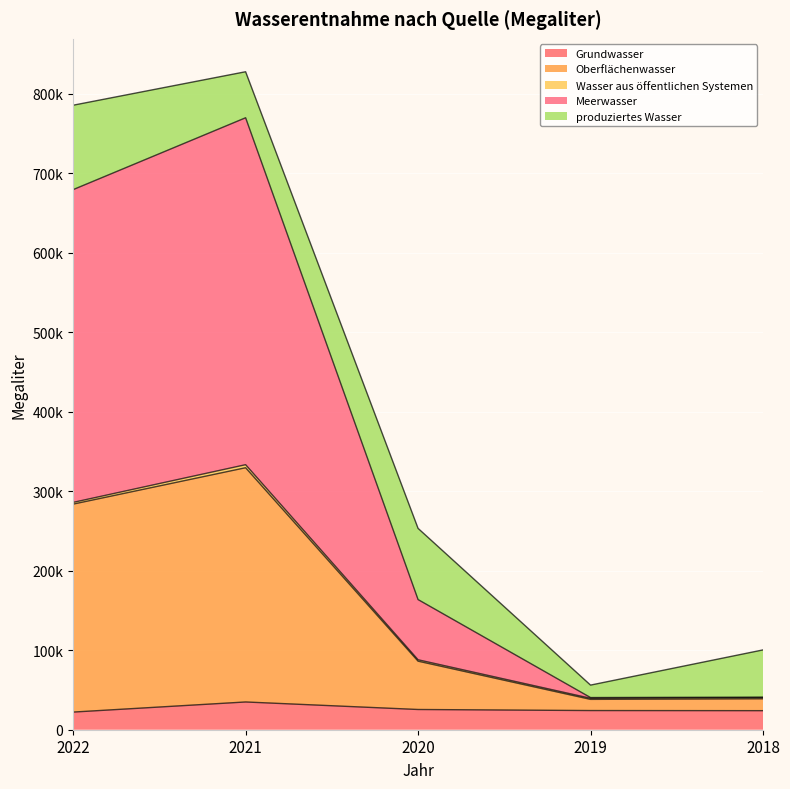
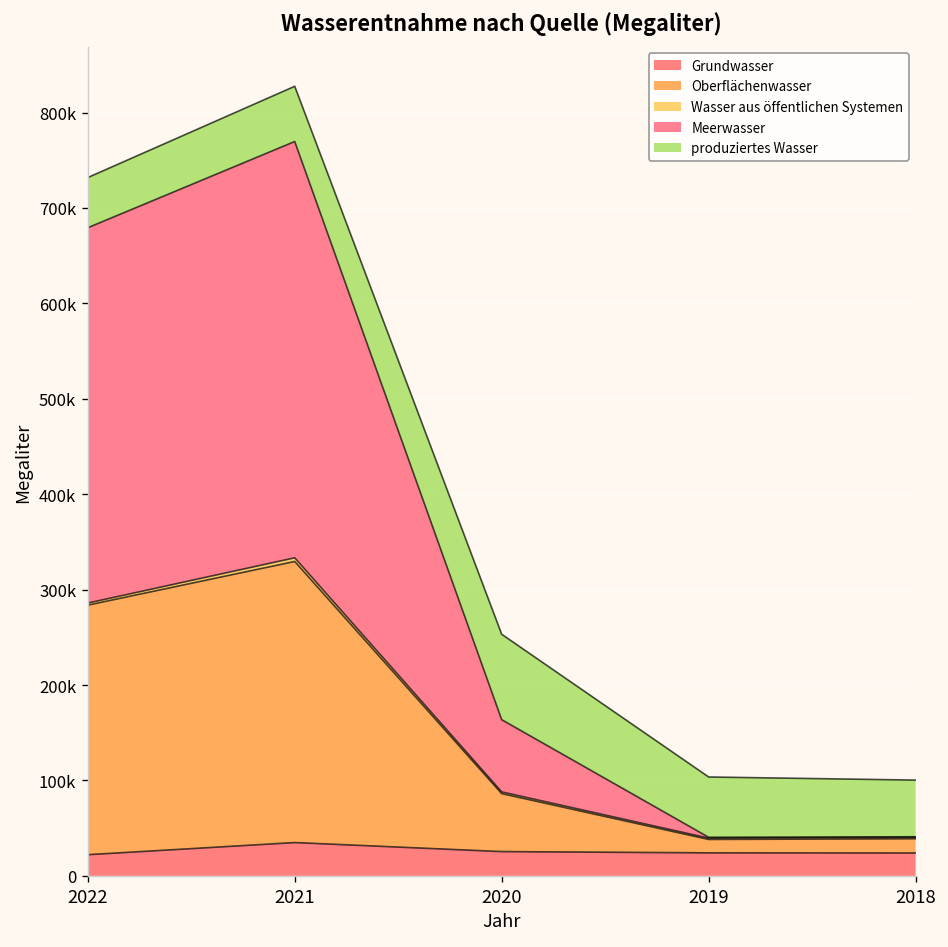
produziertes Wasser, 2022: 110000 -> 50000
produziertes Wasser, 2019: 20000 -> 60000
